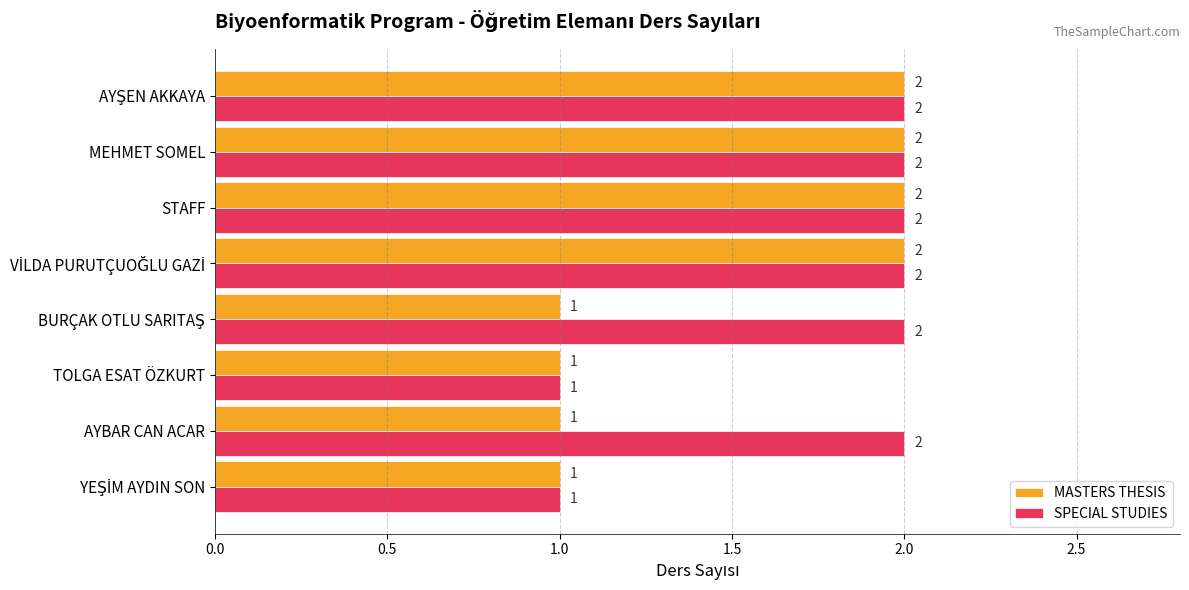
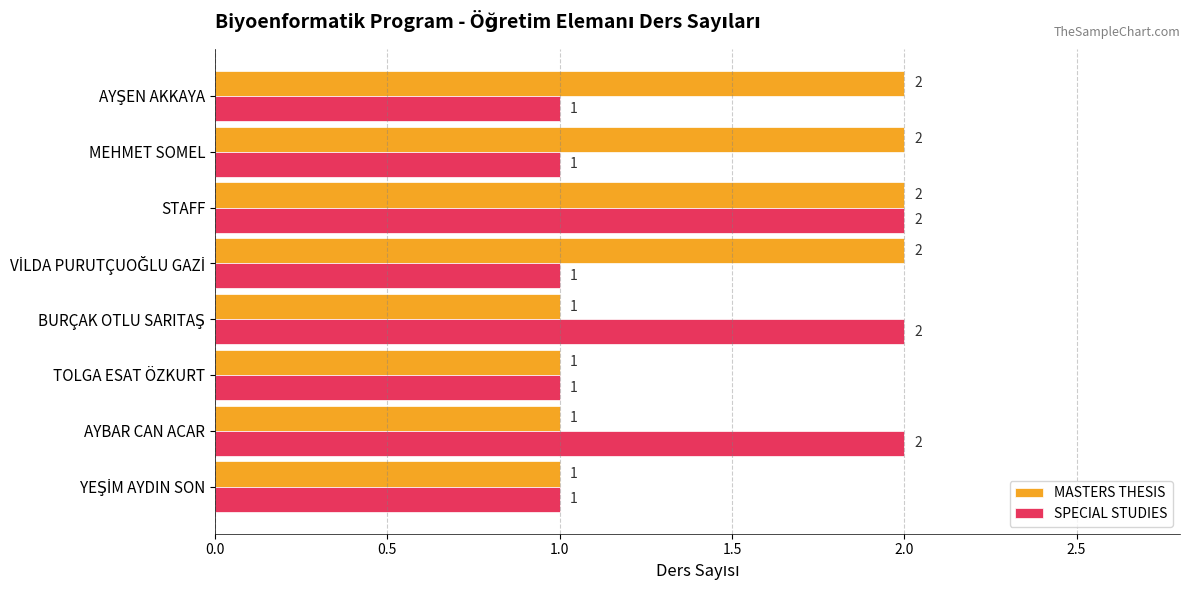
SPECIAL STUDIES, AYŞEN AKKAYA: 2 -> 1
SPECIAL STUDIES, MEHMET SOMEL: 2 -> 1
SPECIAL STUDIES, VİLDA PURUTÇUOĞLU GAZİ: 2 -> 1
